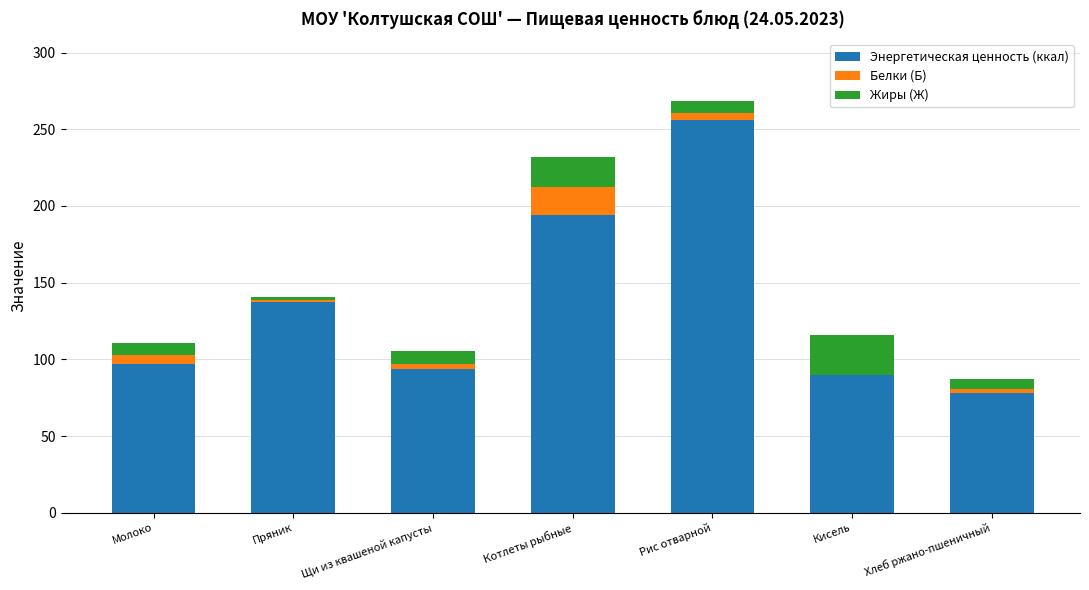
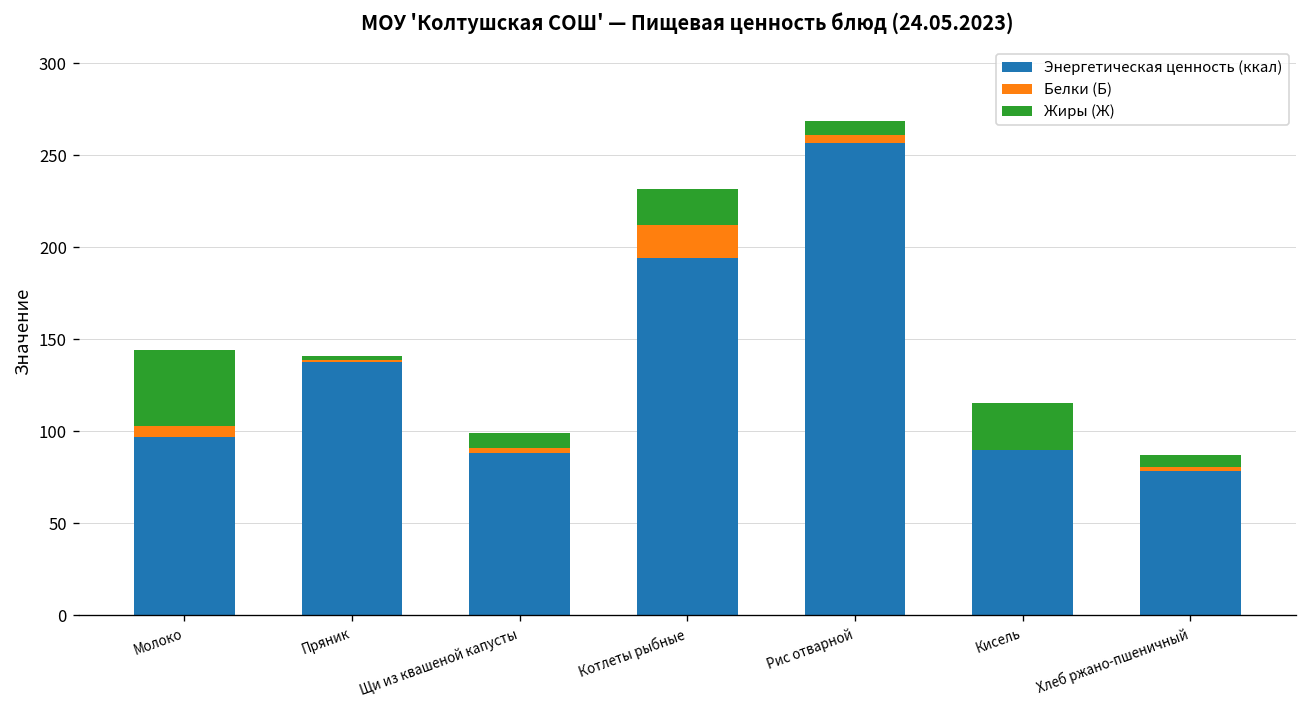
Жиры (Ж), Молоко: 8 -> 41
Энергетическая ценность (ккал), Щи из квашеной капусты: 94 -> 88
